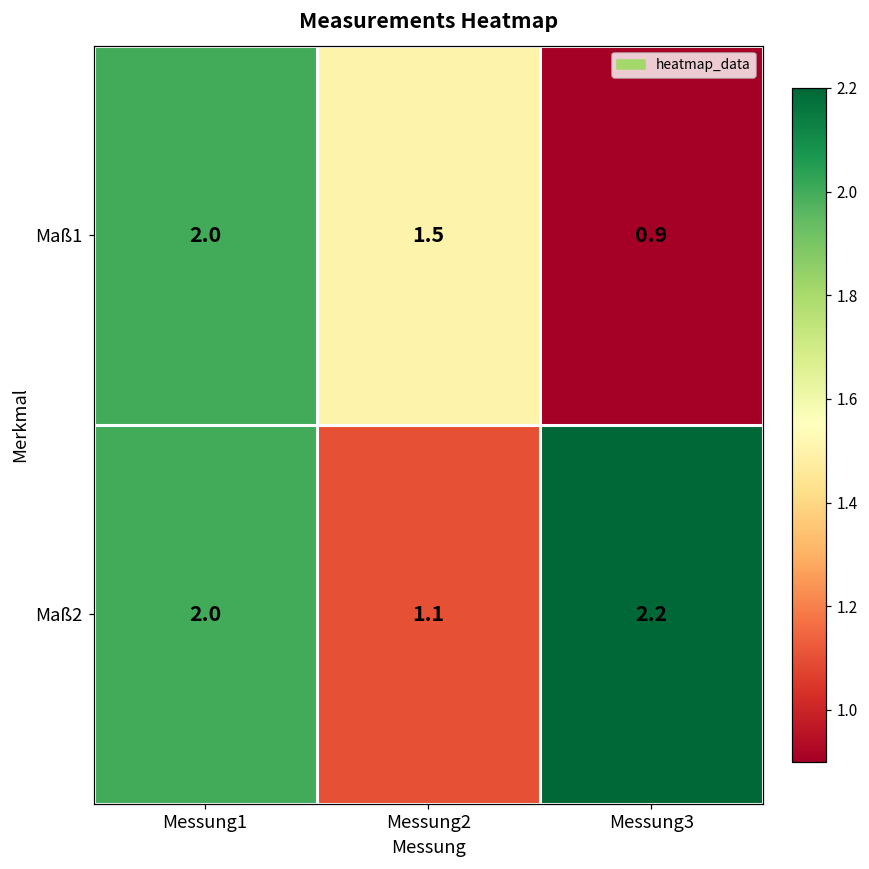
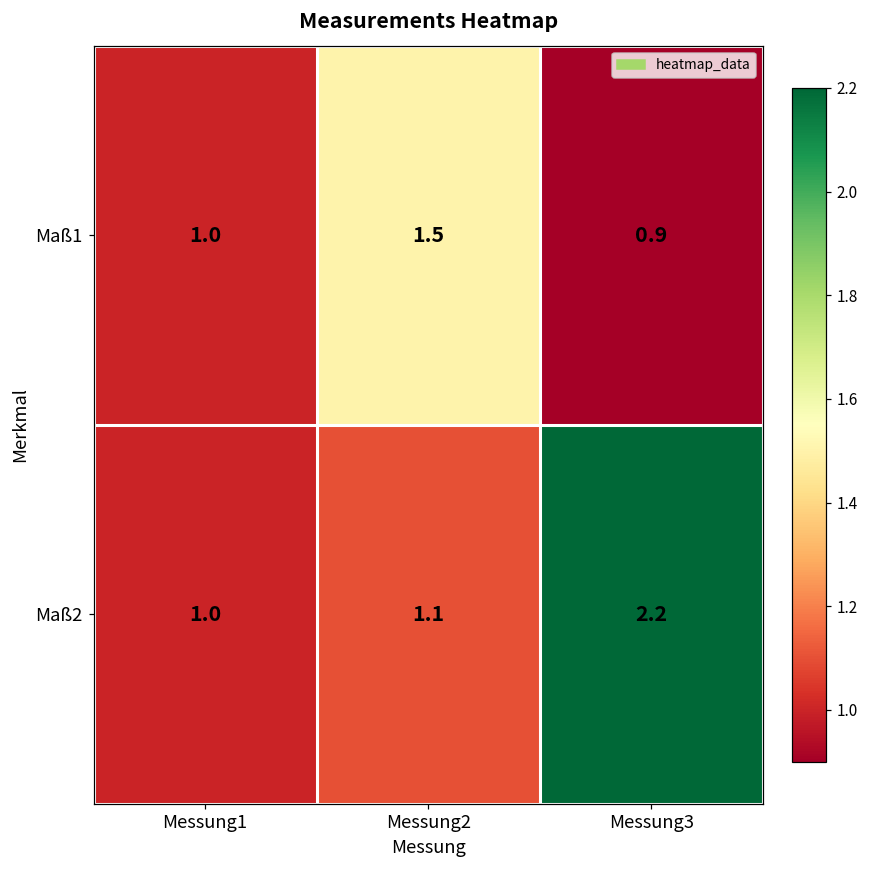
Maß1, Messung1: 2.0 -> 1.0
Maß2, Messung1: 2.0 -> 1.0
